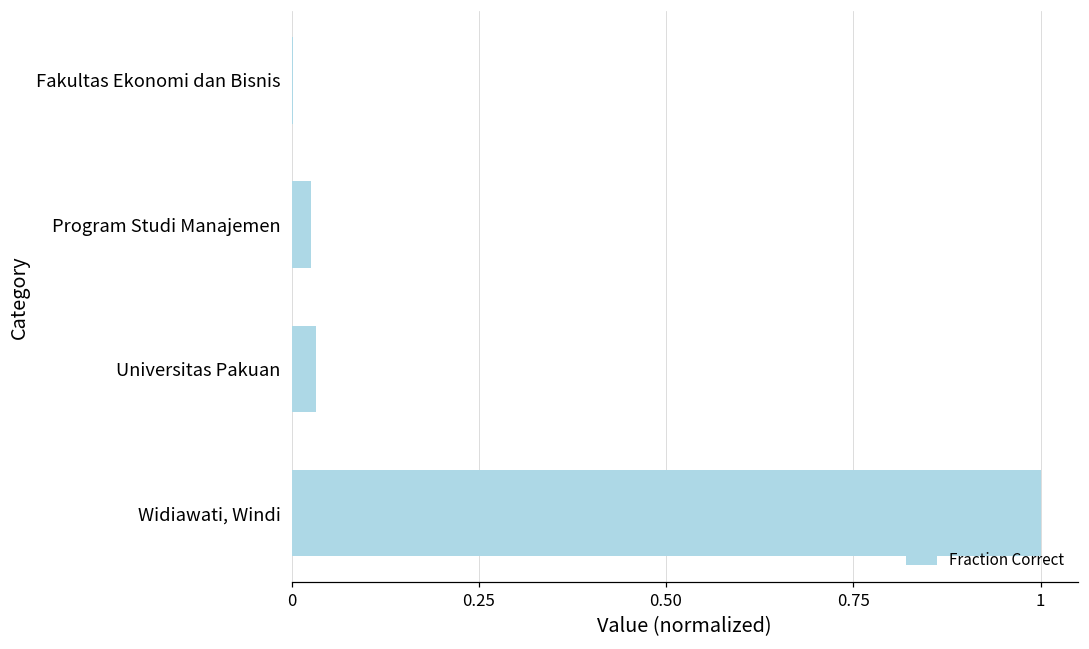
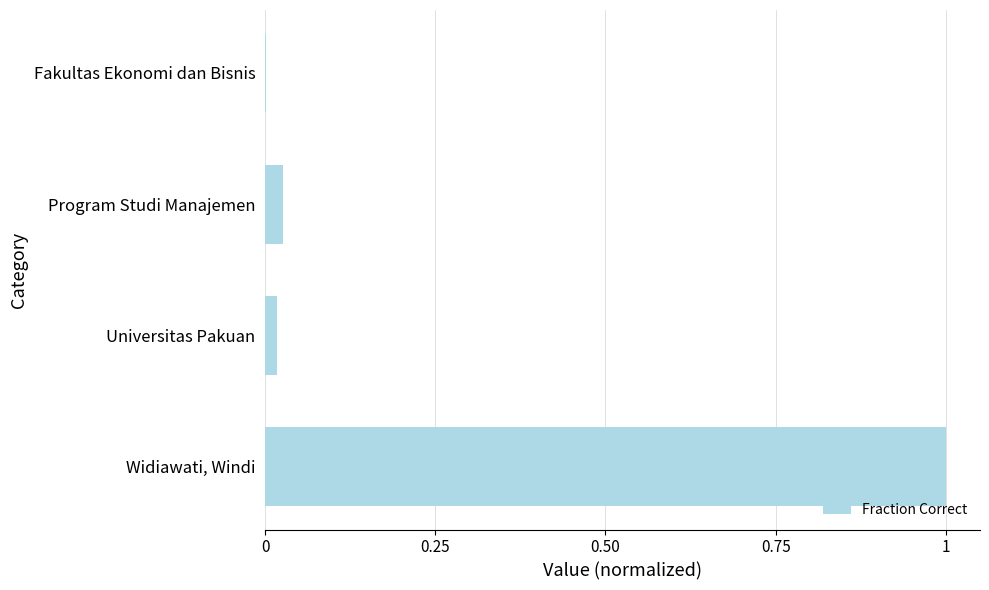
Universitas Pakuan: 0.03 -> 0.02
